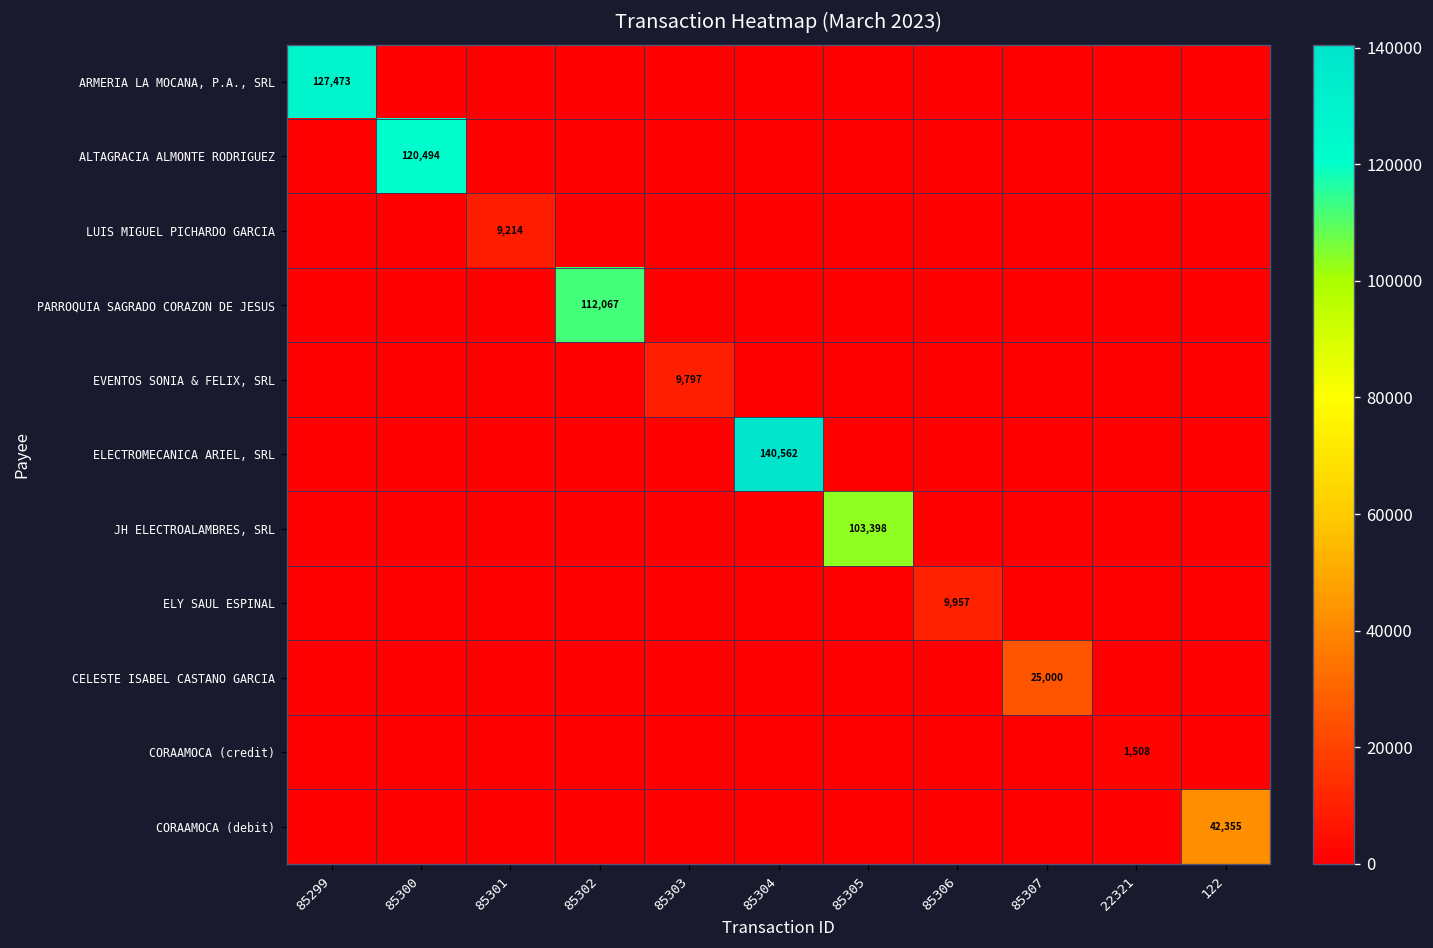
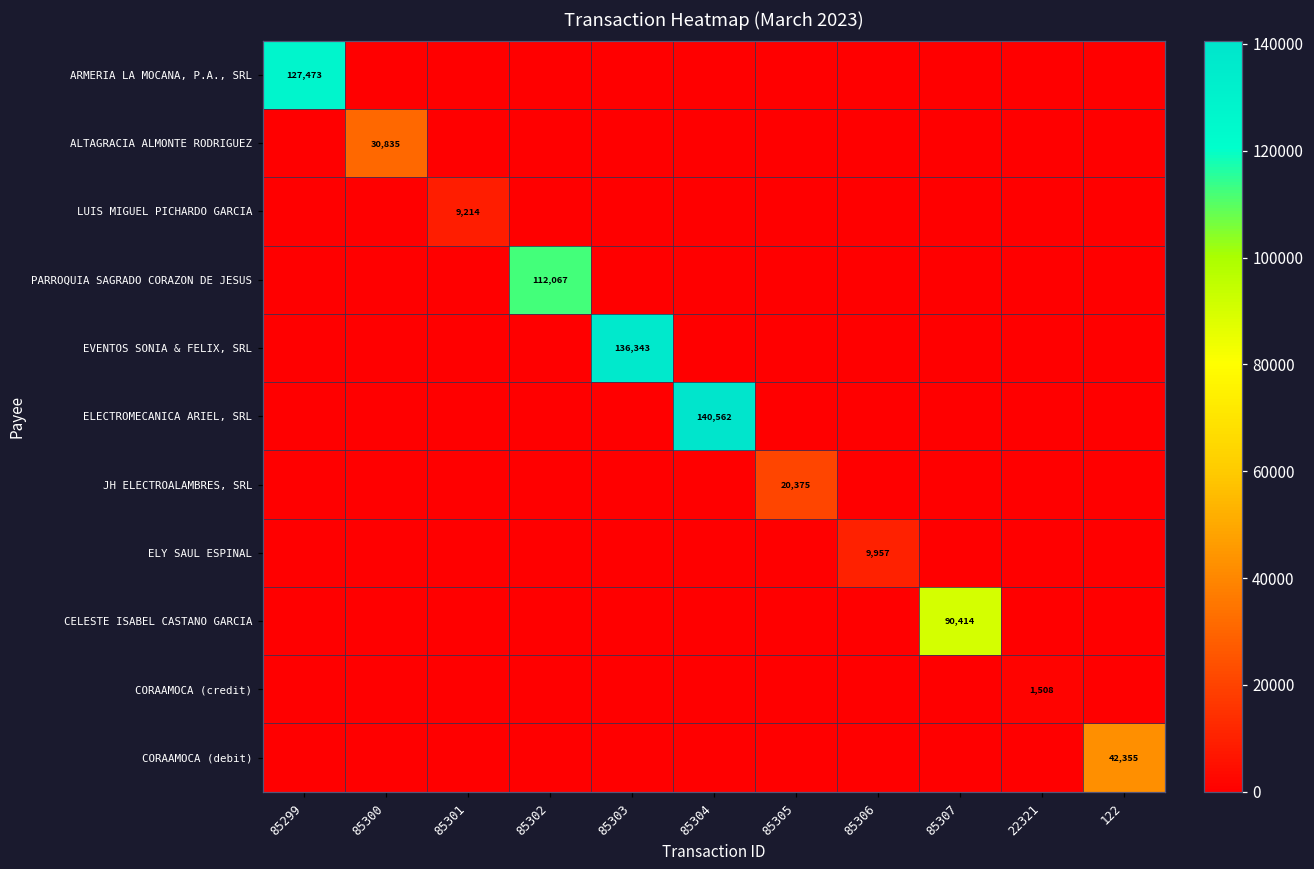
ALTAGRACIA ALMONTE RODRIGUEZ, 85300: 120,494 -> 30,835
EVENTOS SONIA & FELIX, SRL, 85303: 9,797 -> 136,343
JH ELECTROALAMBRES, SRL, 85305: 103,398 -> 20,375
CELESTE ISABEL CASTANO GARCIA, 85307: 25,000 -> 90,414
